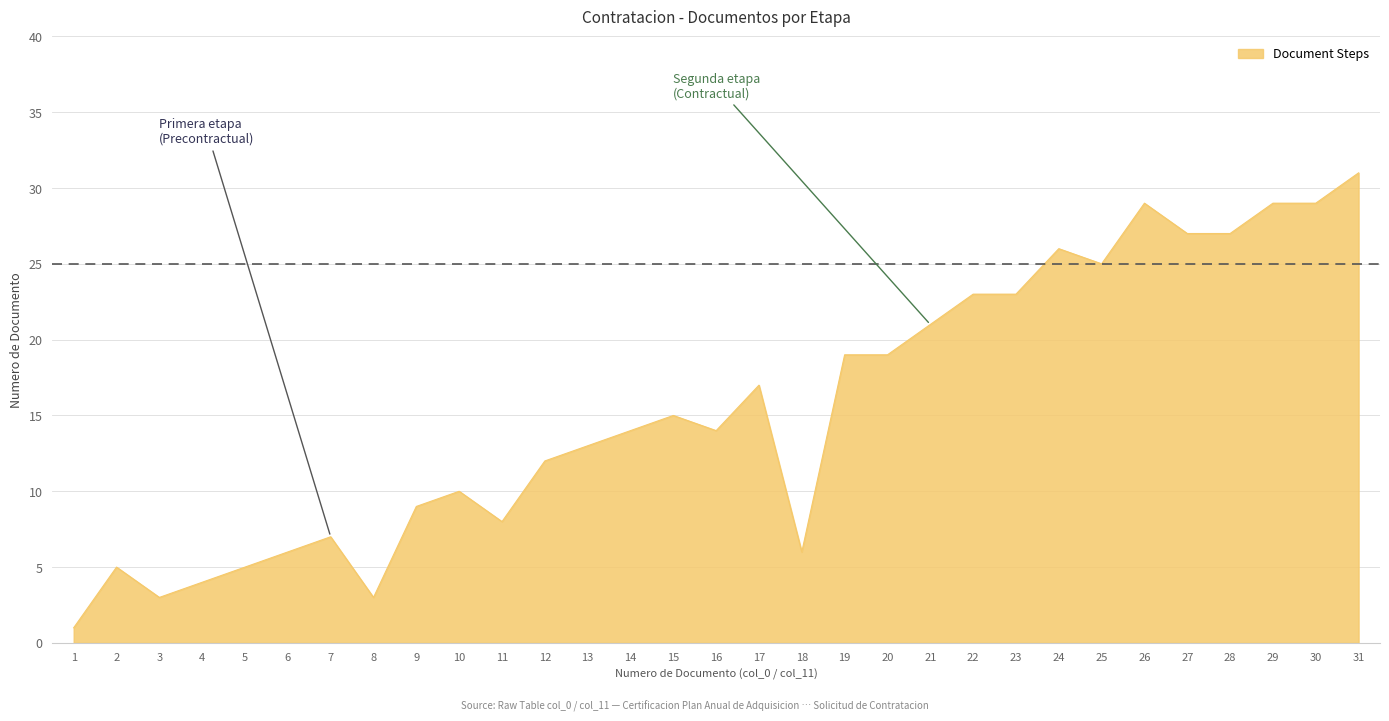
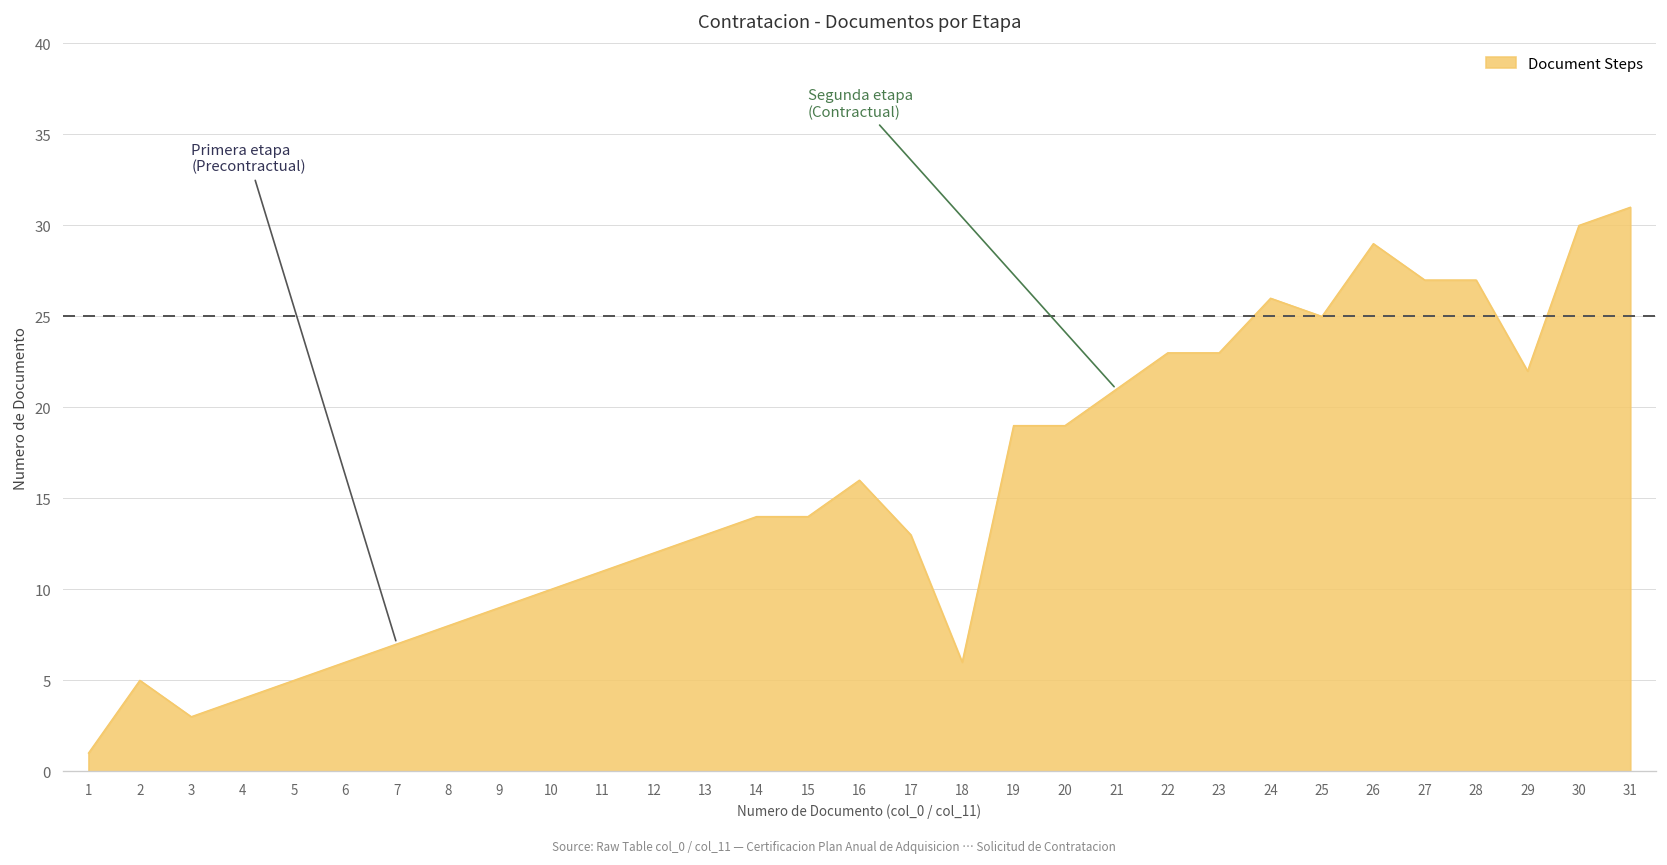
8: 3 -> 8
11: 8 -> 11
15: 15 -> 14
16: 14 -> 16
17: 17 -> 13
29: 29 -> 22
30: 29 -> 30
